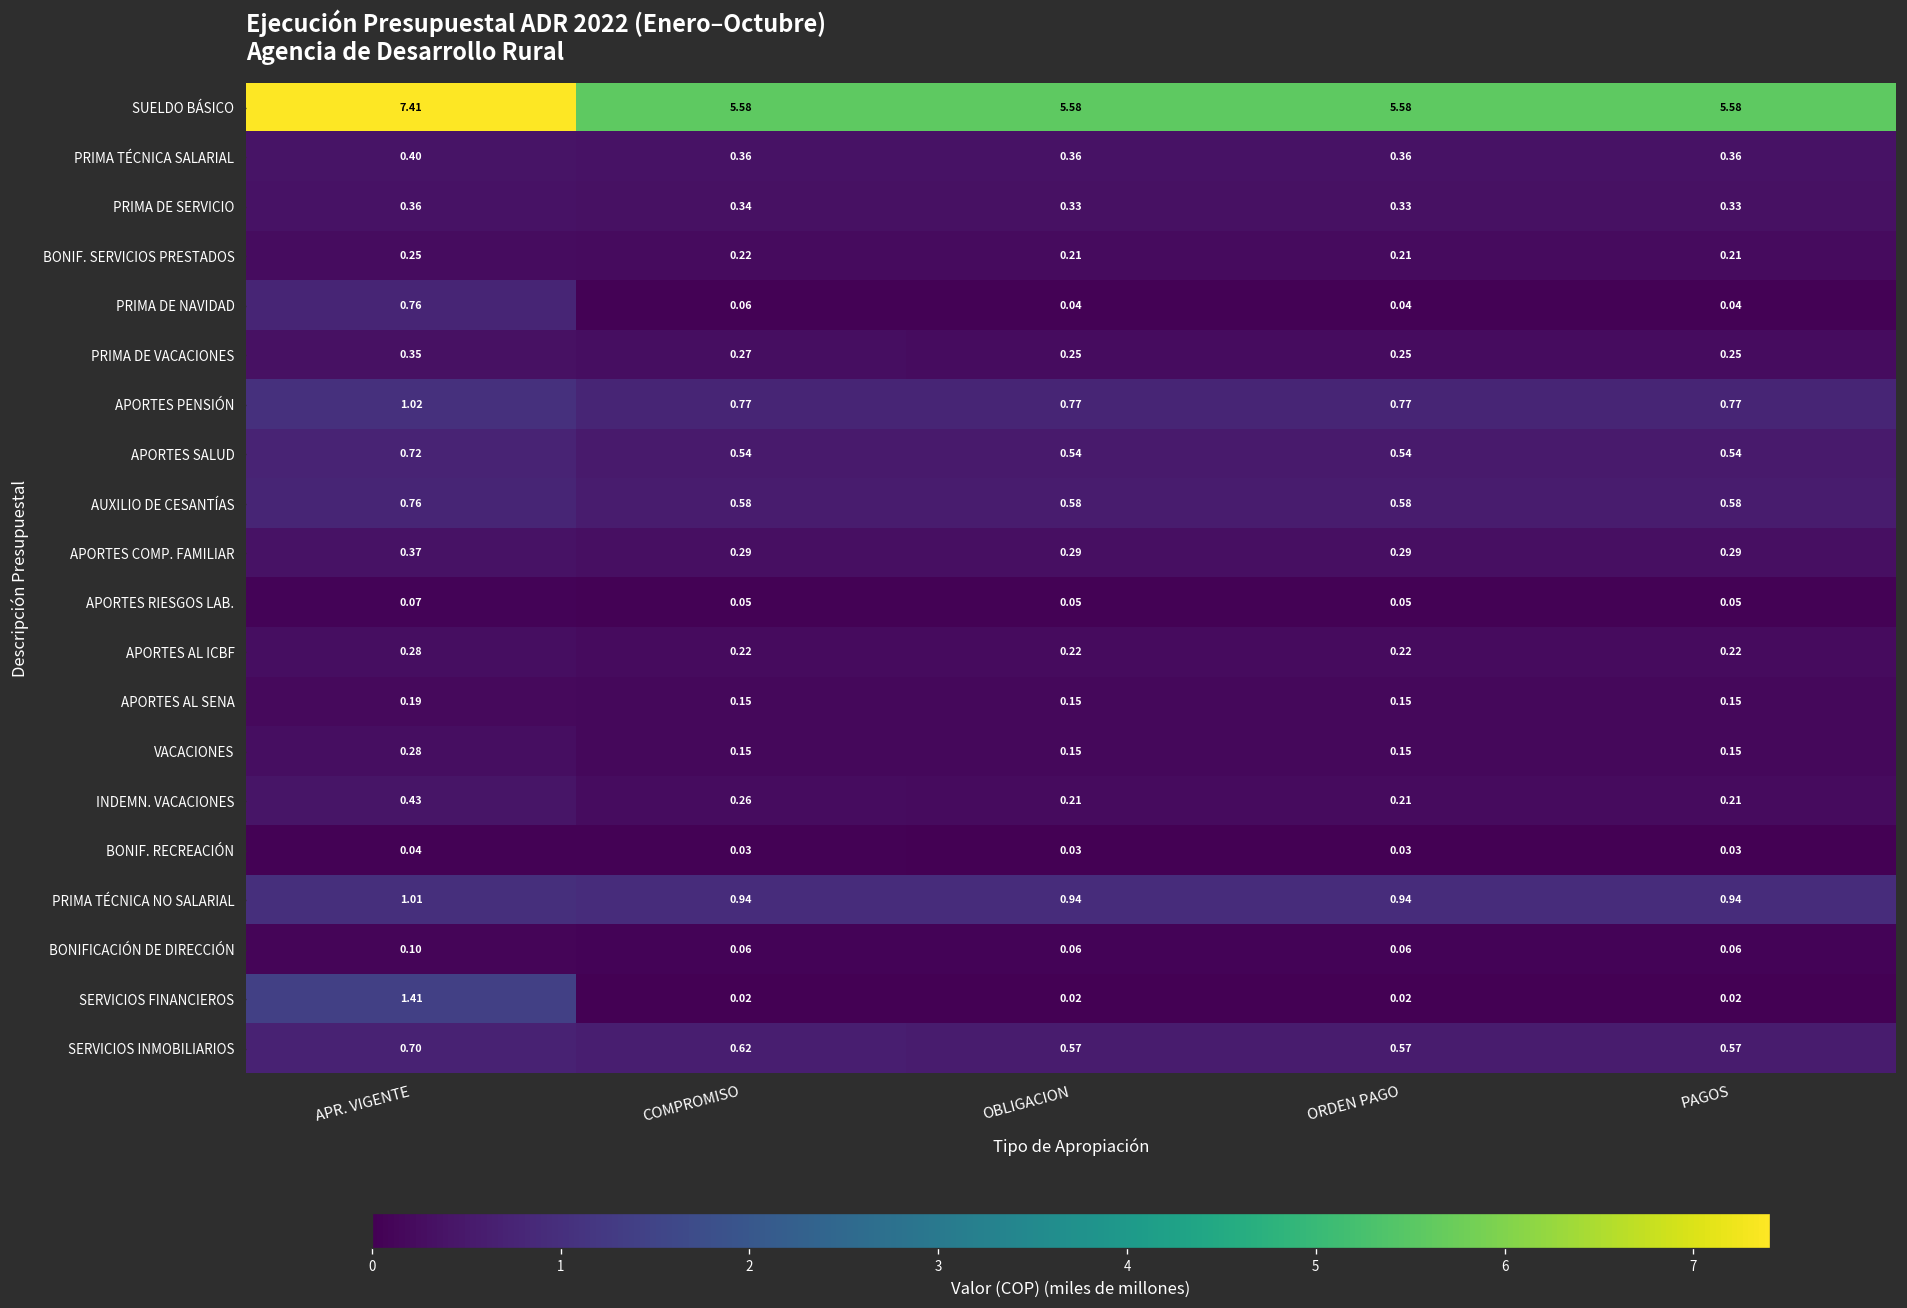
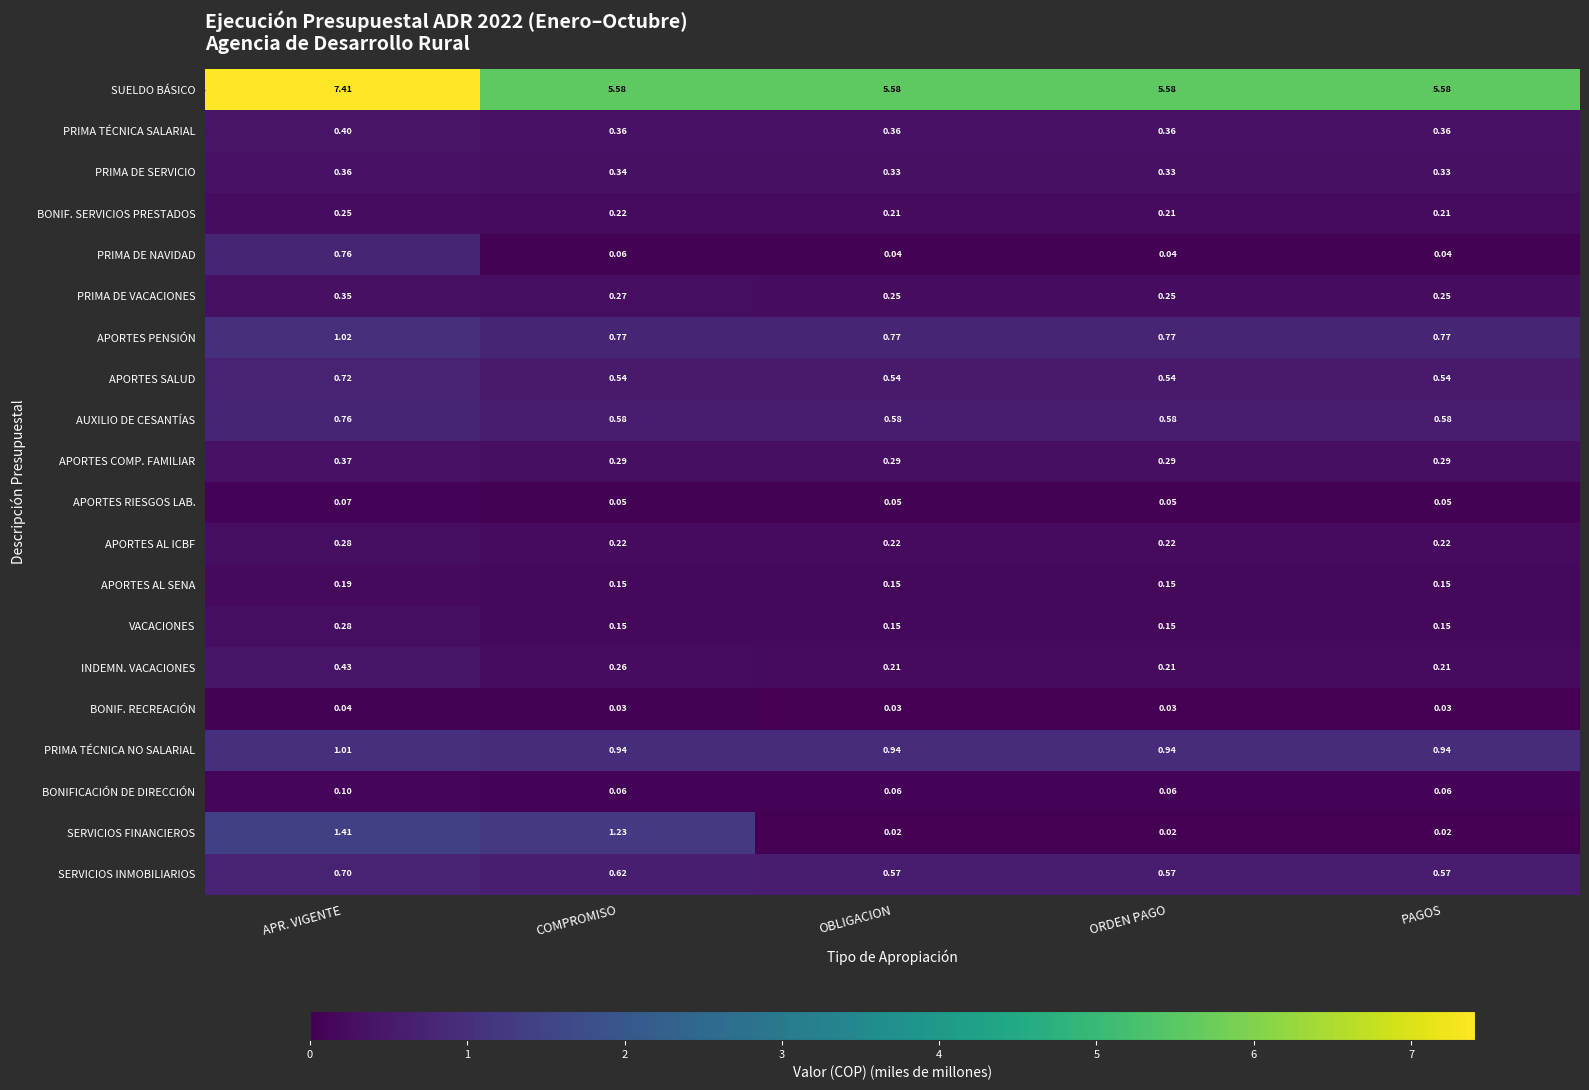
SERVICIOS FINANCIEROS, COMPROMISO: 0.02 -> 1.23
